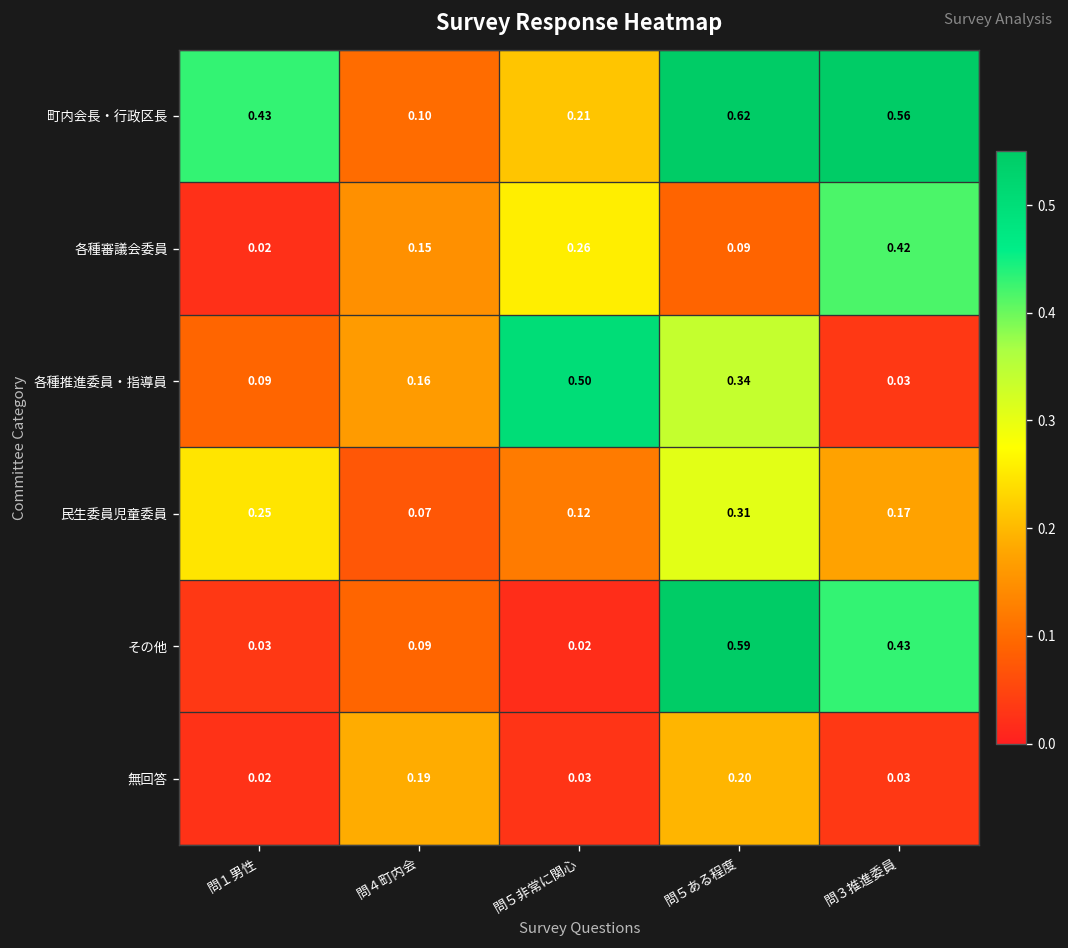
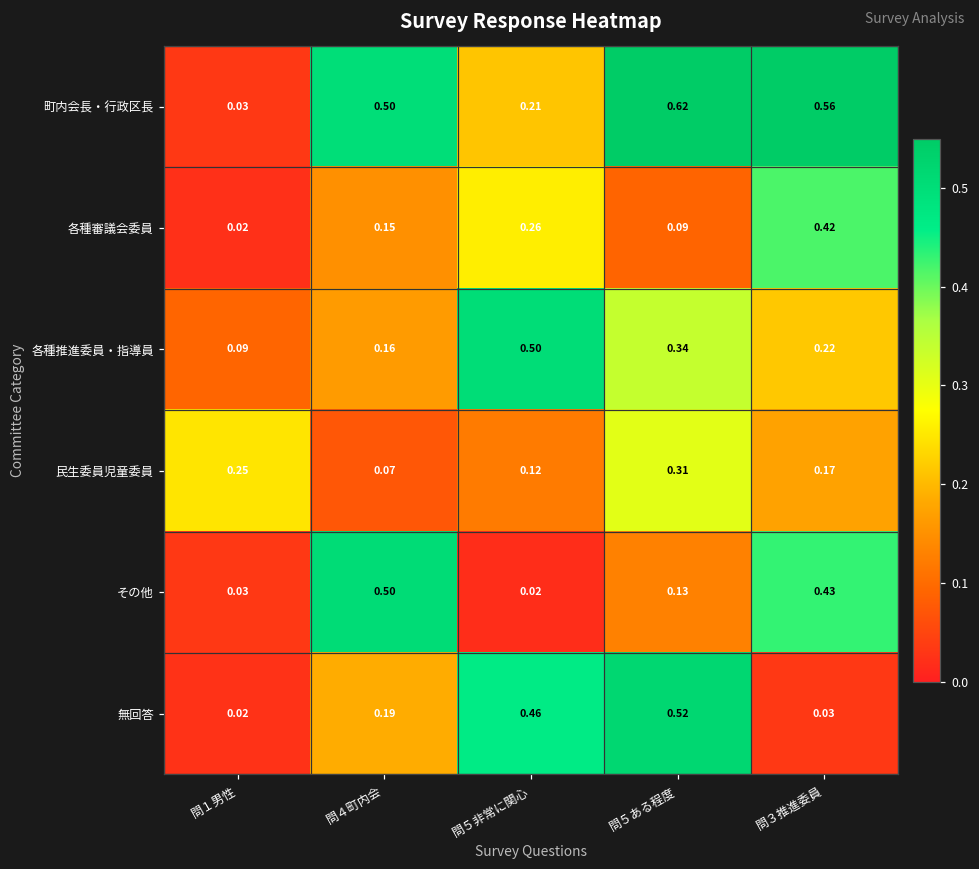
町内会長・行政区長, 問１男性: 0.43 -> 0.03
町内会長・行政区長, 問４町内会: 0.10 -> 0.50
各種推進委員・指導員, 問３推進委員: 0.03 -> 0.22
その他, 問４町内会: 0.09 -> 0.50
その他, 問５ある程度: 0.59 -> 0.13
無回答, 問５非常に関心: 0.03 -> 0.46
無回答, 問５ある程度: 0.20 -> 0.52
